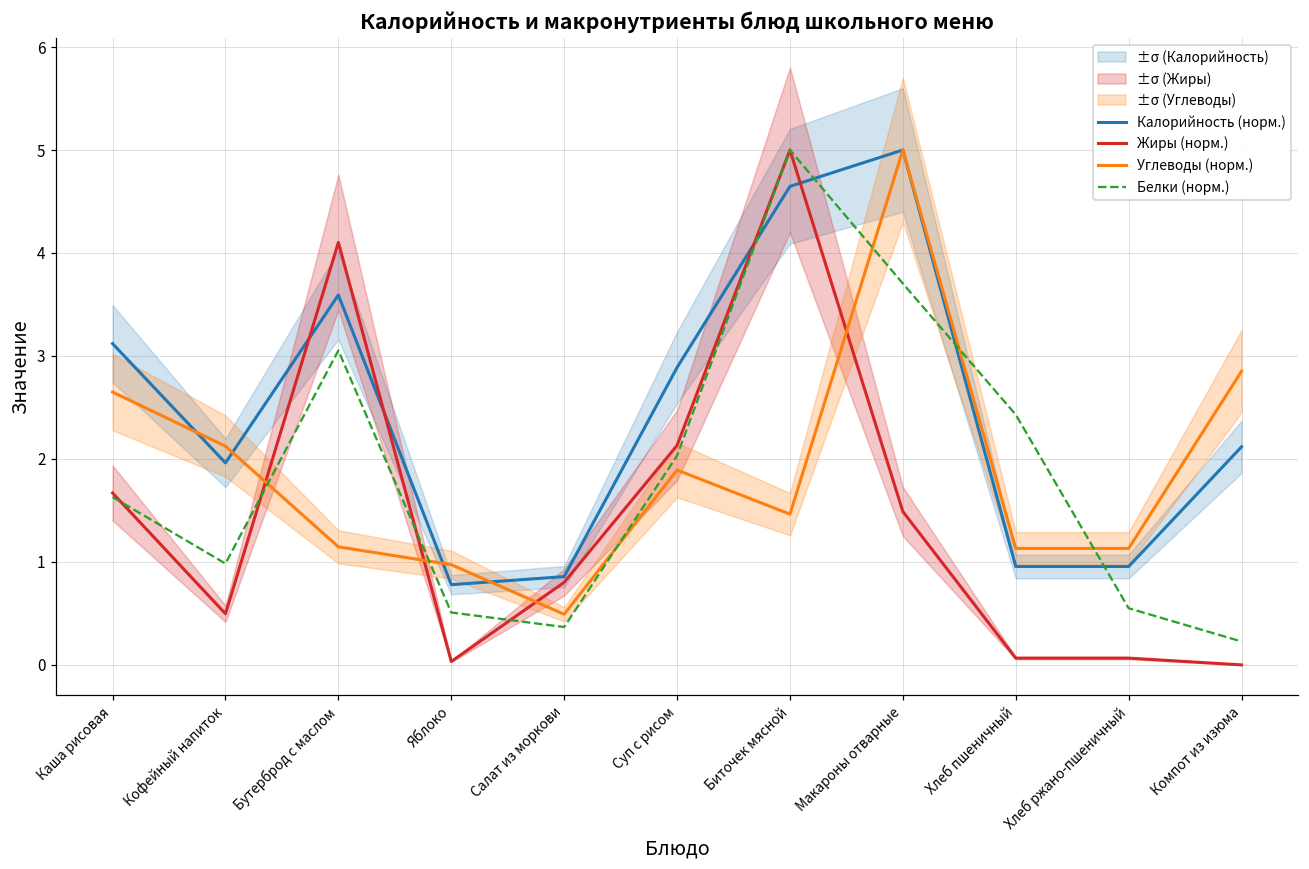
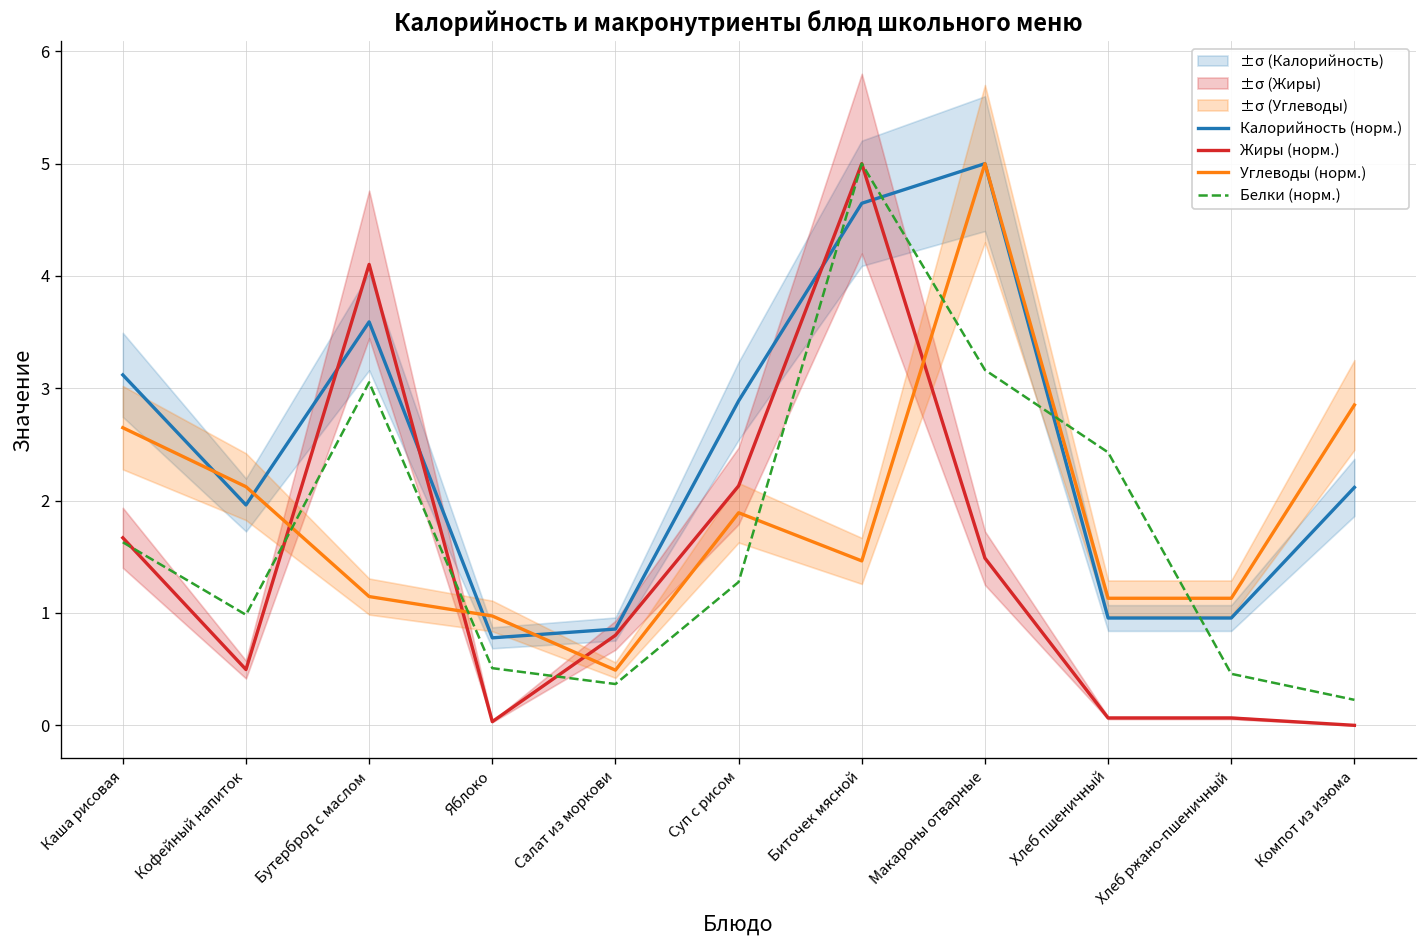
Белки (норм.), Суп с рисом: 2.0 -> 1.3
Белки (норм.), Макароны отварные: 3.7 -> 3.2
Белки (норм.), Хлеб ржано-пшеничный: 0.6 -> 0.5
